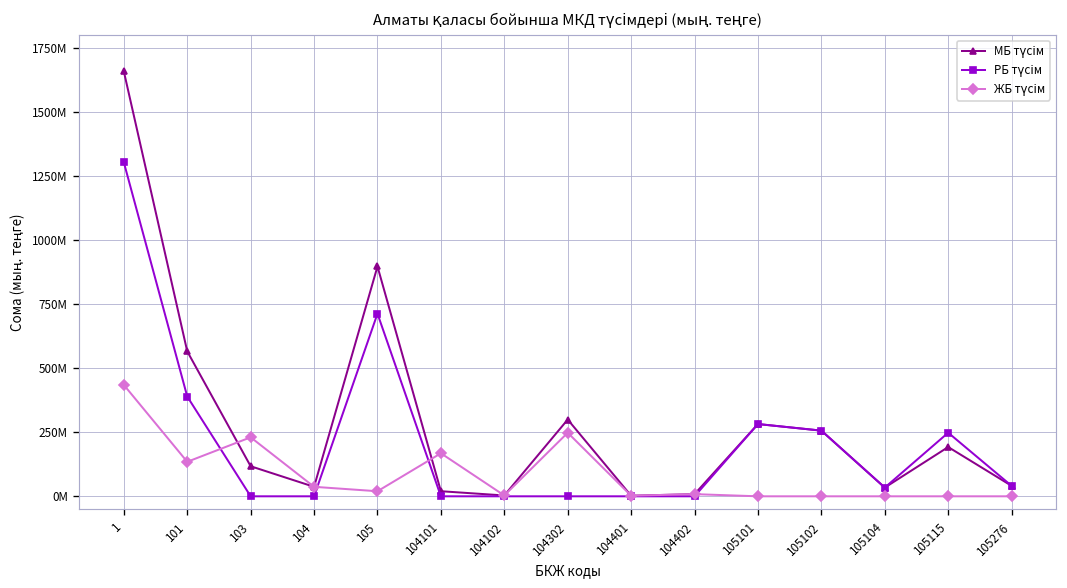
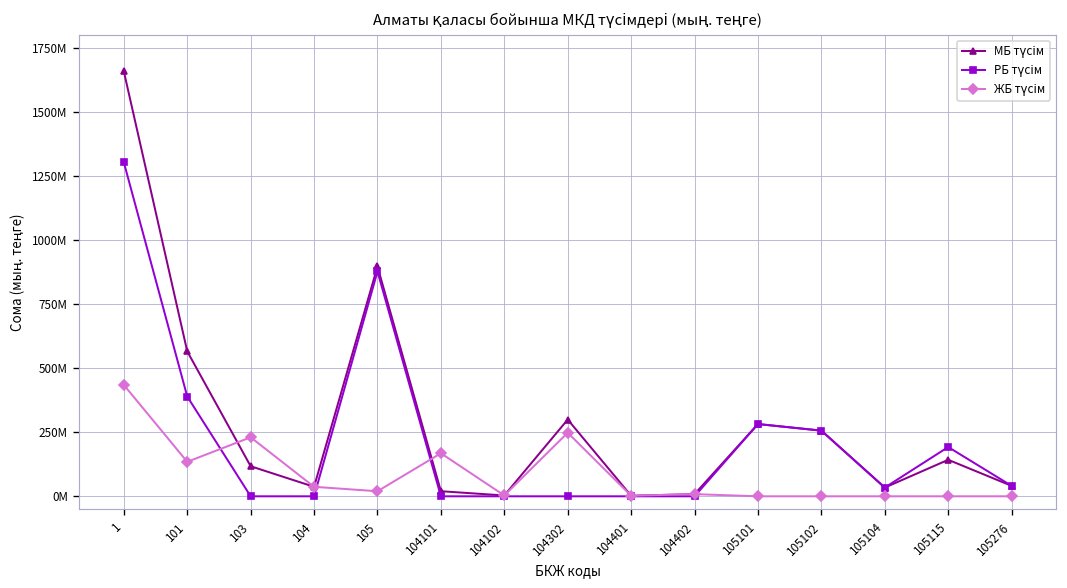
РБ түсім, 105: 710000000 -> 880000000
МБ түсім, 105115: 190000000 -> 140000000
РБ түсім, 105115: 250000000 -> 190000000
